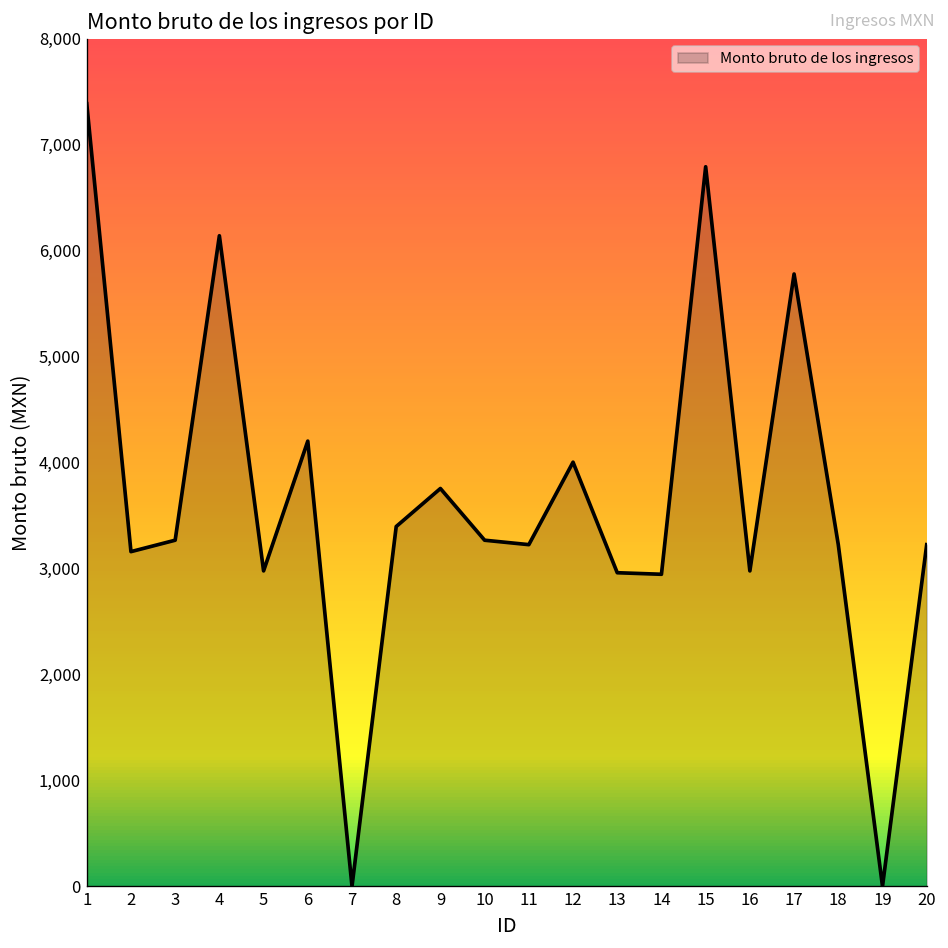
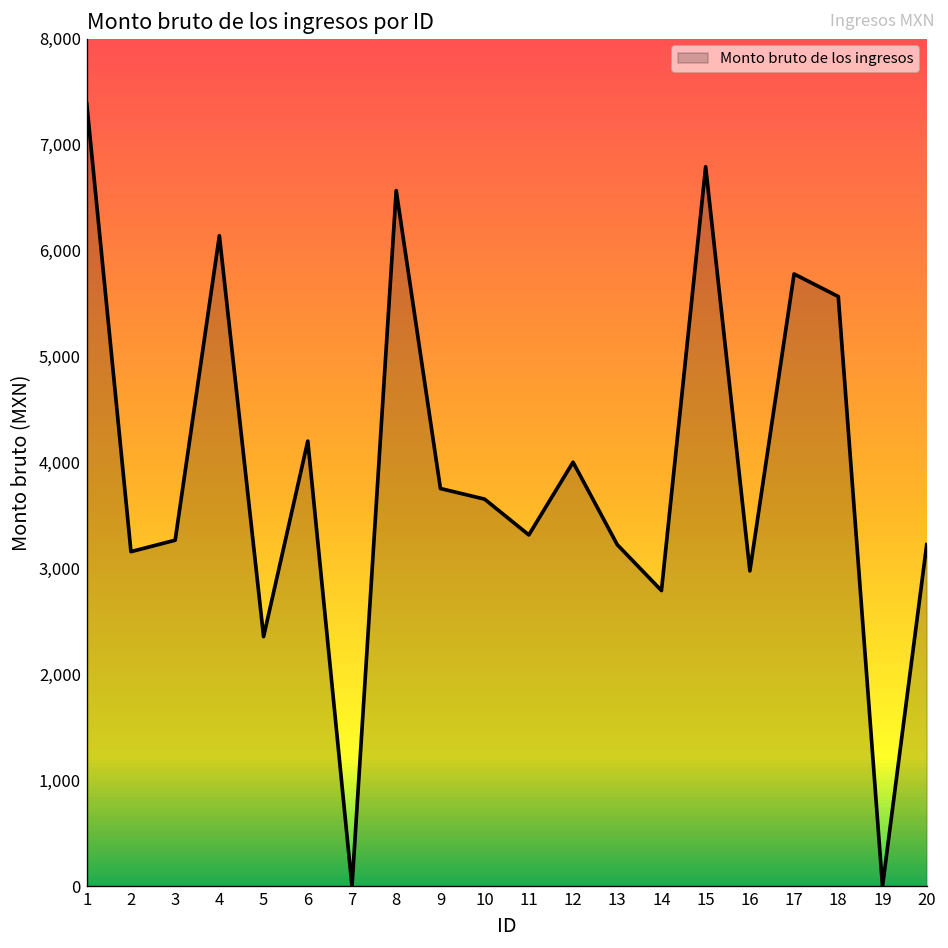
5: 3,000 -> 2,400
8: 3,400 -> 6,600
10: 3,300 -> 3,700
11: 3,200 -> 3,300
13: 3,000 -> 3,200
14: 2,900 -> 2,800
18: 3,200 -> 5,600
